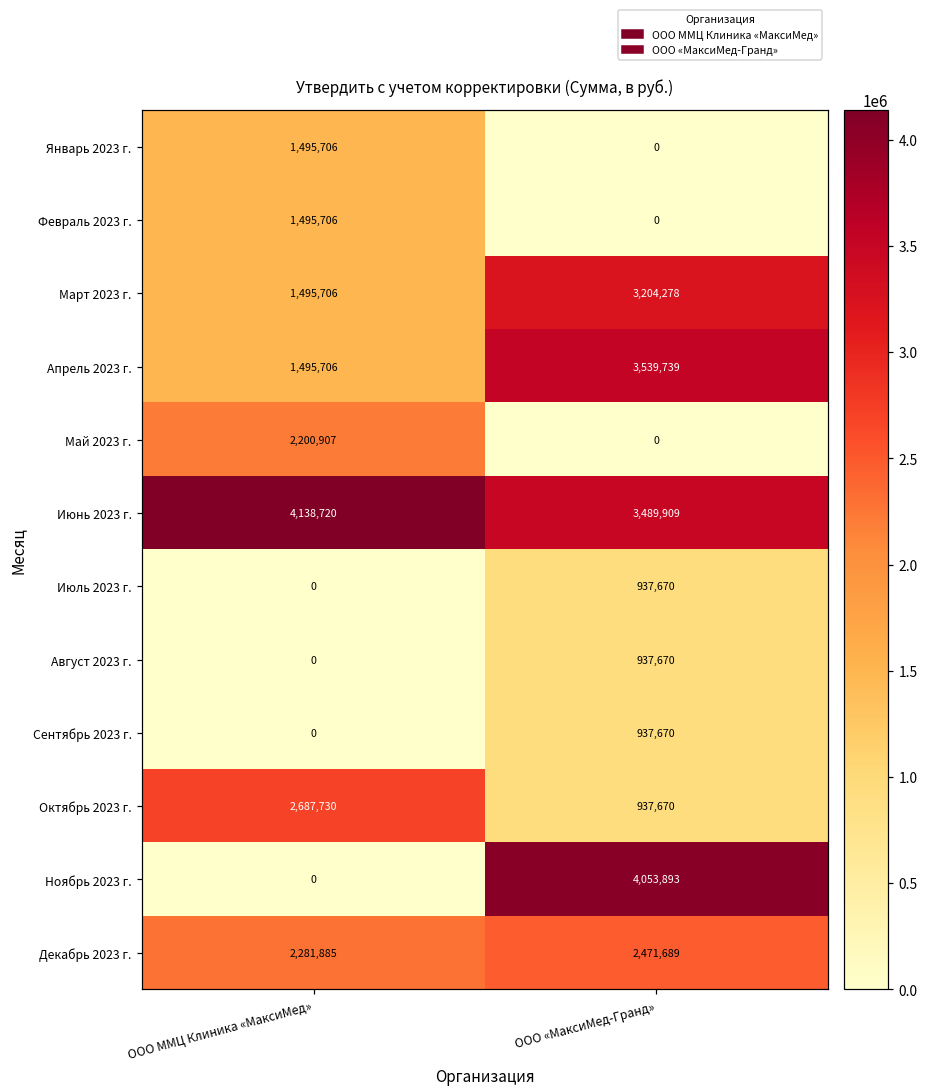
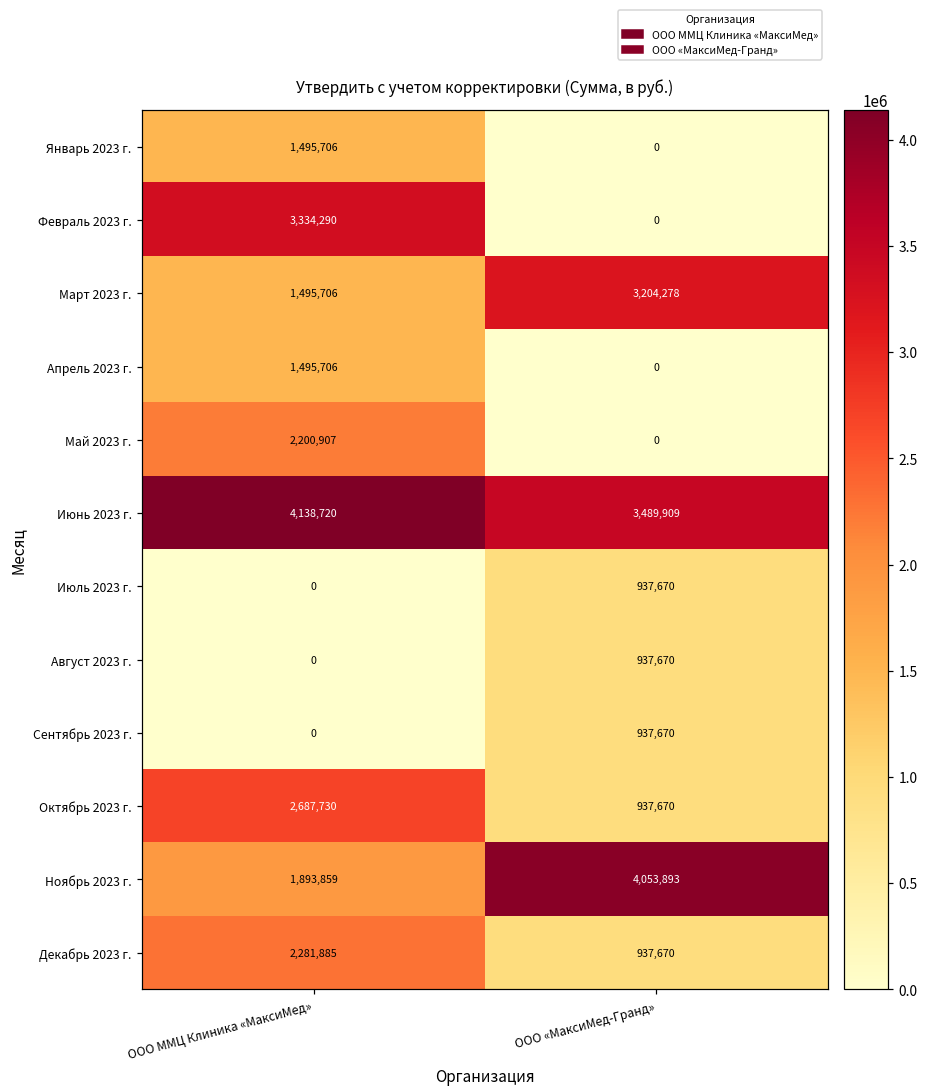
Февраль 2023 г., ООО ММЦ Клиника «МаксиМед»: 1,495,706 -> 3,334,290
Апрель 2023 г., ООО «МаксиМед-Гранд»: 3,539,739 -> 0
Ноябрь 2023 г., ООО ММЦ Клиника «МаксиМед»: 0 -> 1,893,859
Декабрь 2023 г., ООО «МаксиМед-Гранд»: 2,471,689 -> 937,670
